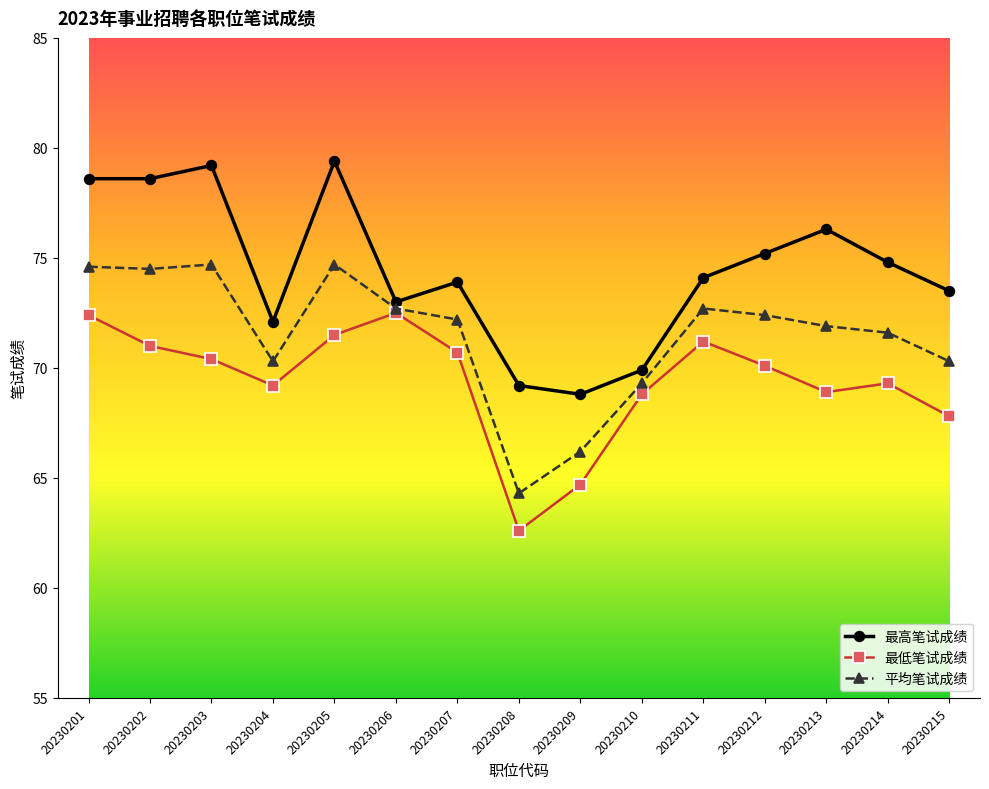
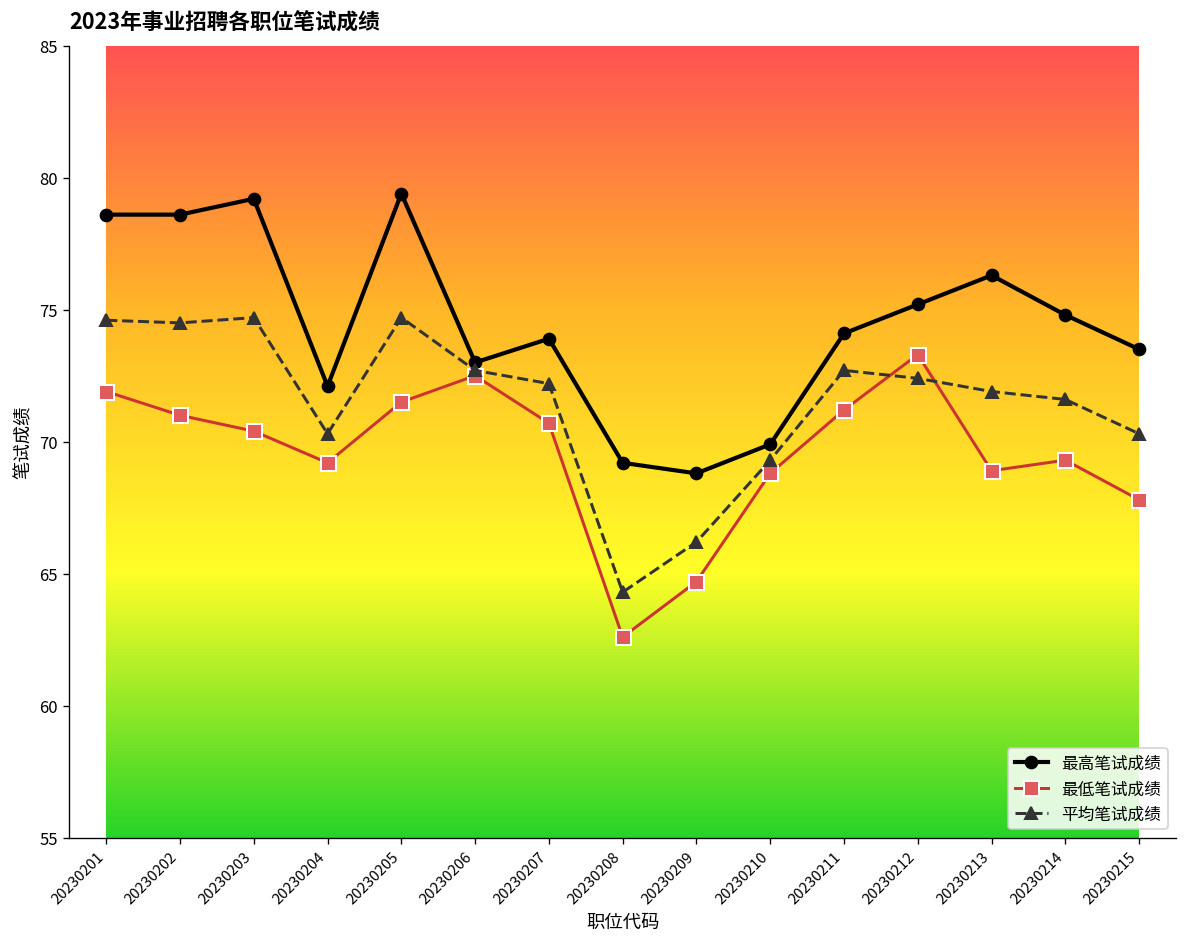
最低笔试成绩, 20230201: 72.4 -> 71.9
最低笔试成绩, 20230212: 70.1 -> 73.3
